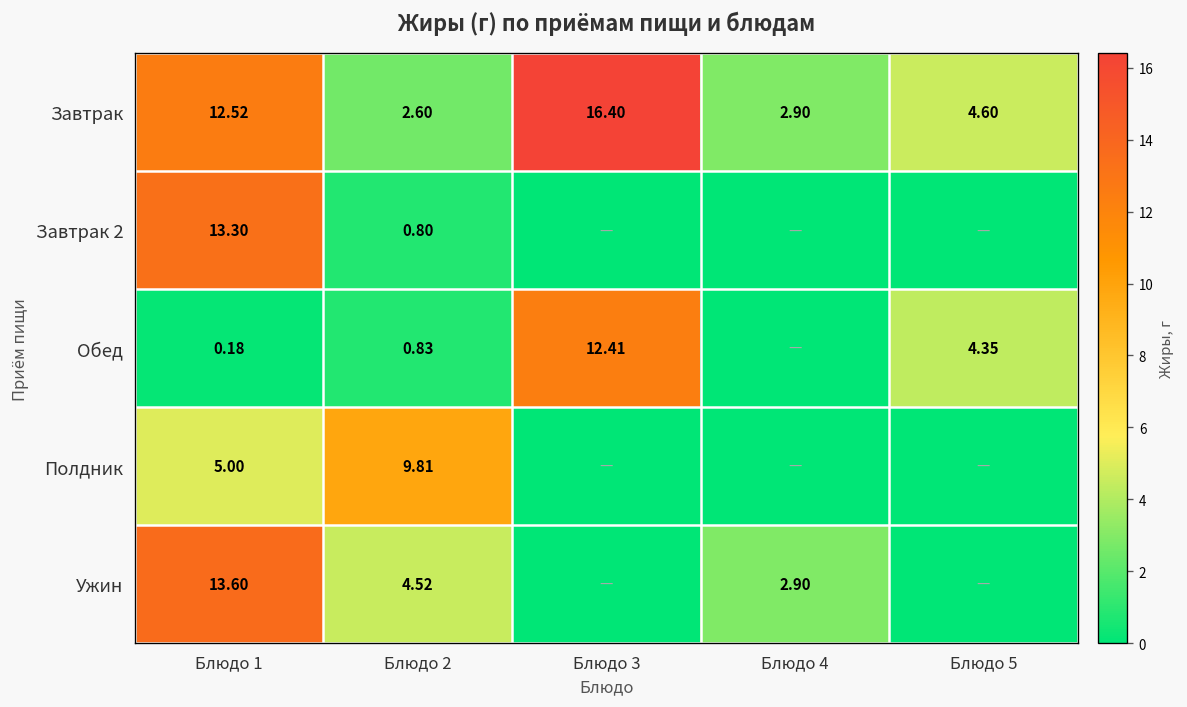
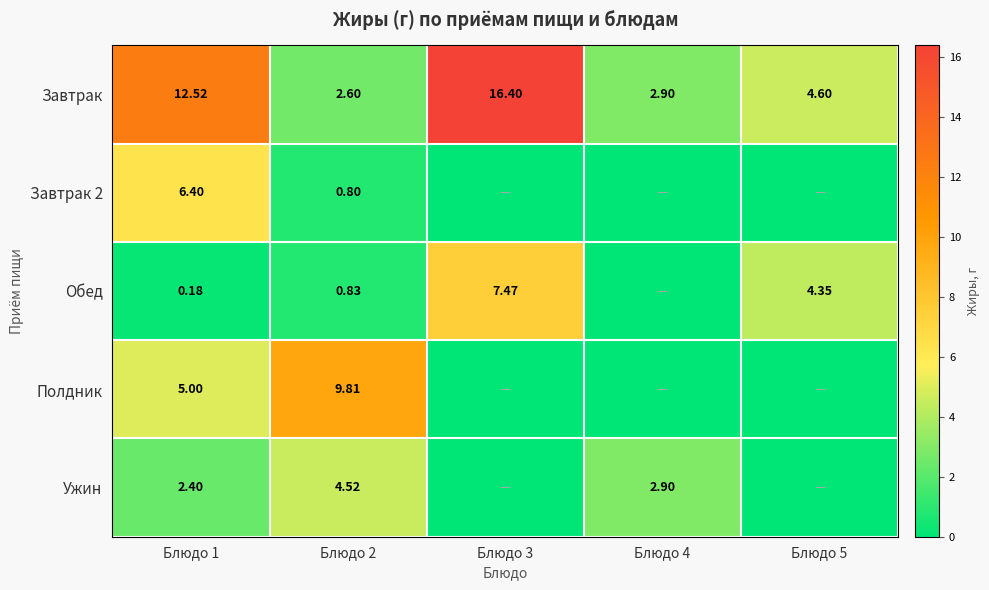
Завтрак 2, Блюдо 1: 13.30 -> 6.40
Обед, Блюдо 3: 12.41 -> 7.47
Ужин, Блюдо 1: 13.60 -> 2.40
